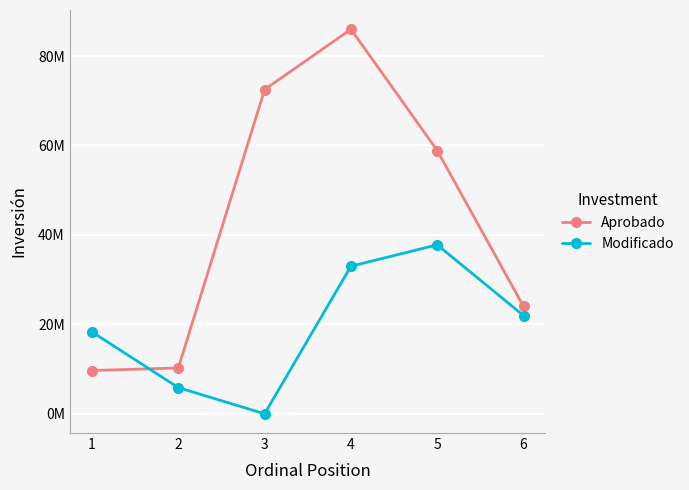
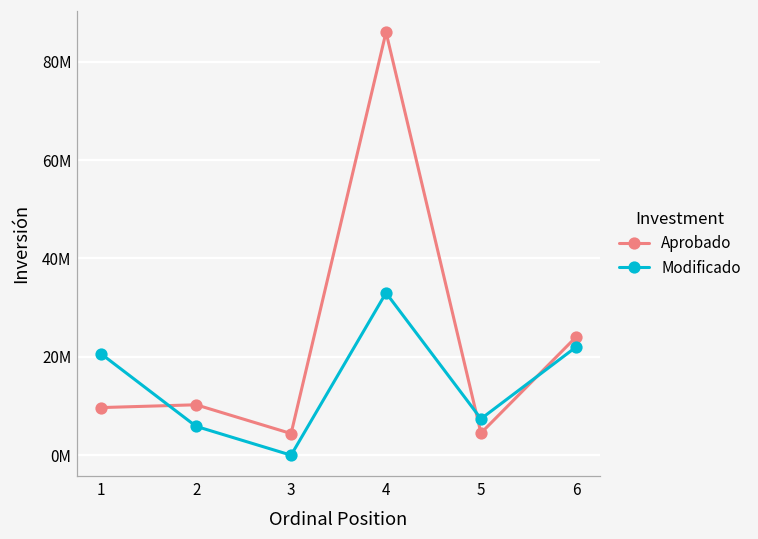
Modificado, 1: 18000000 -> 21000000
Aprobado, 3: 73000000 -> 4000000
Aprobado, 5: 59000000 -> 4000000
Modificado, 5: 38000000 -> 7000000
